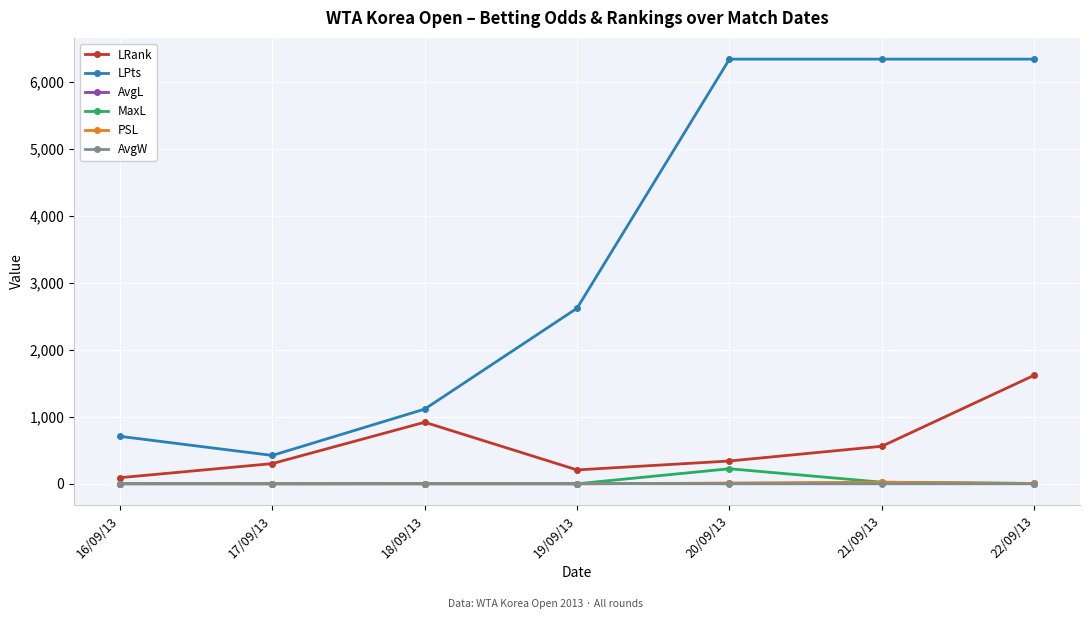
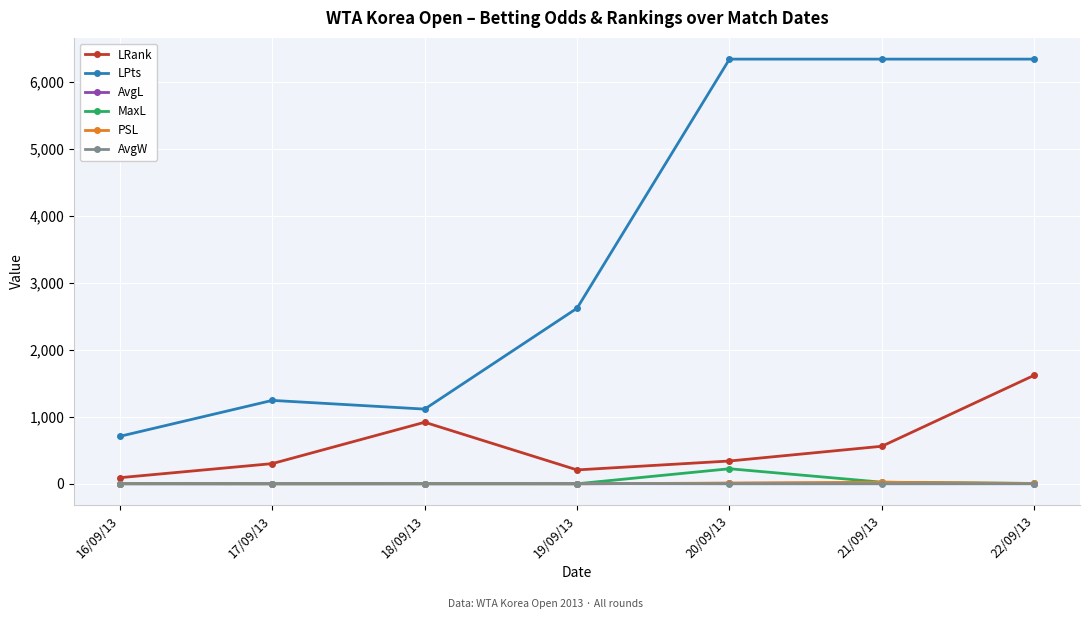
LPts, 17/09/13: 400 -> 1,200
